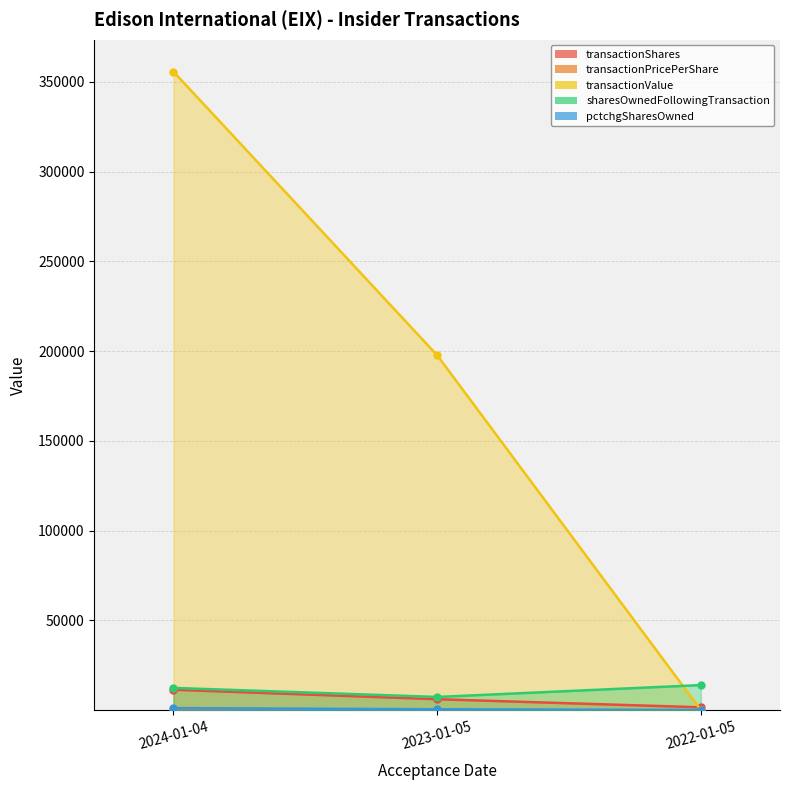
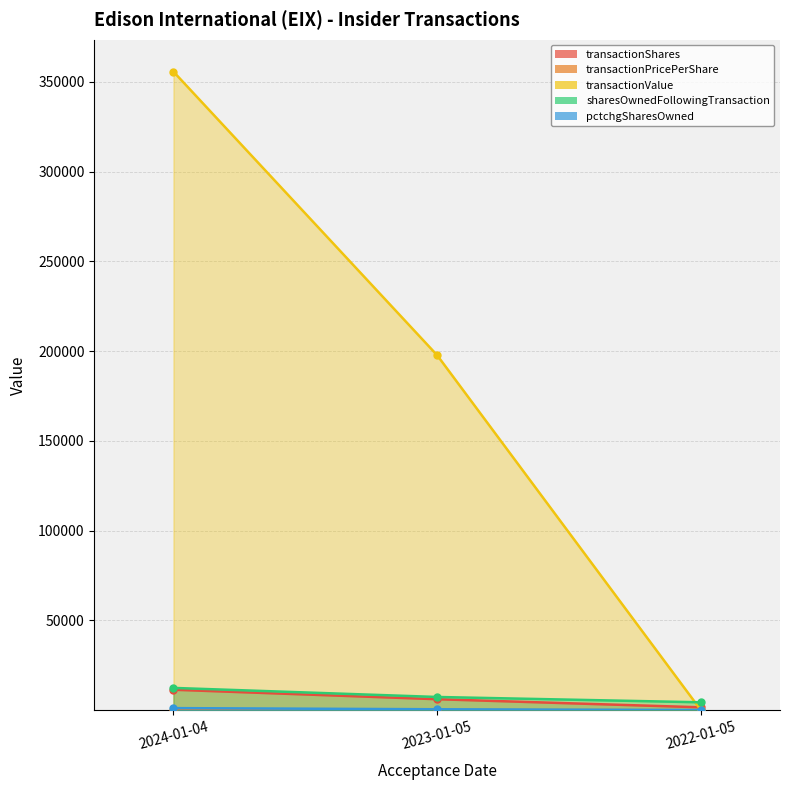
sharesOwnedFollowingTransaction, 2022-01-05: 14000 -> 4000
